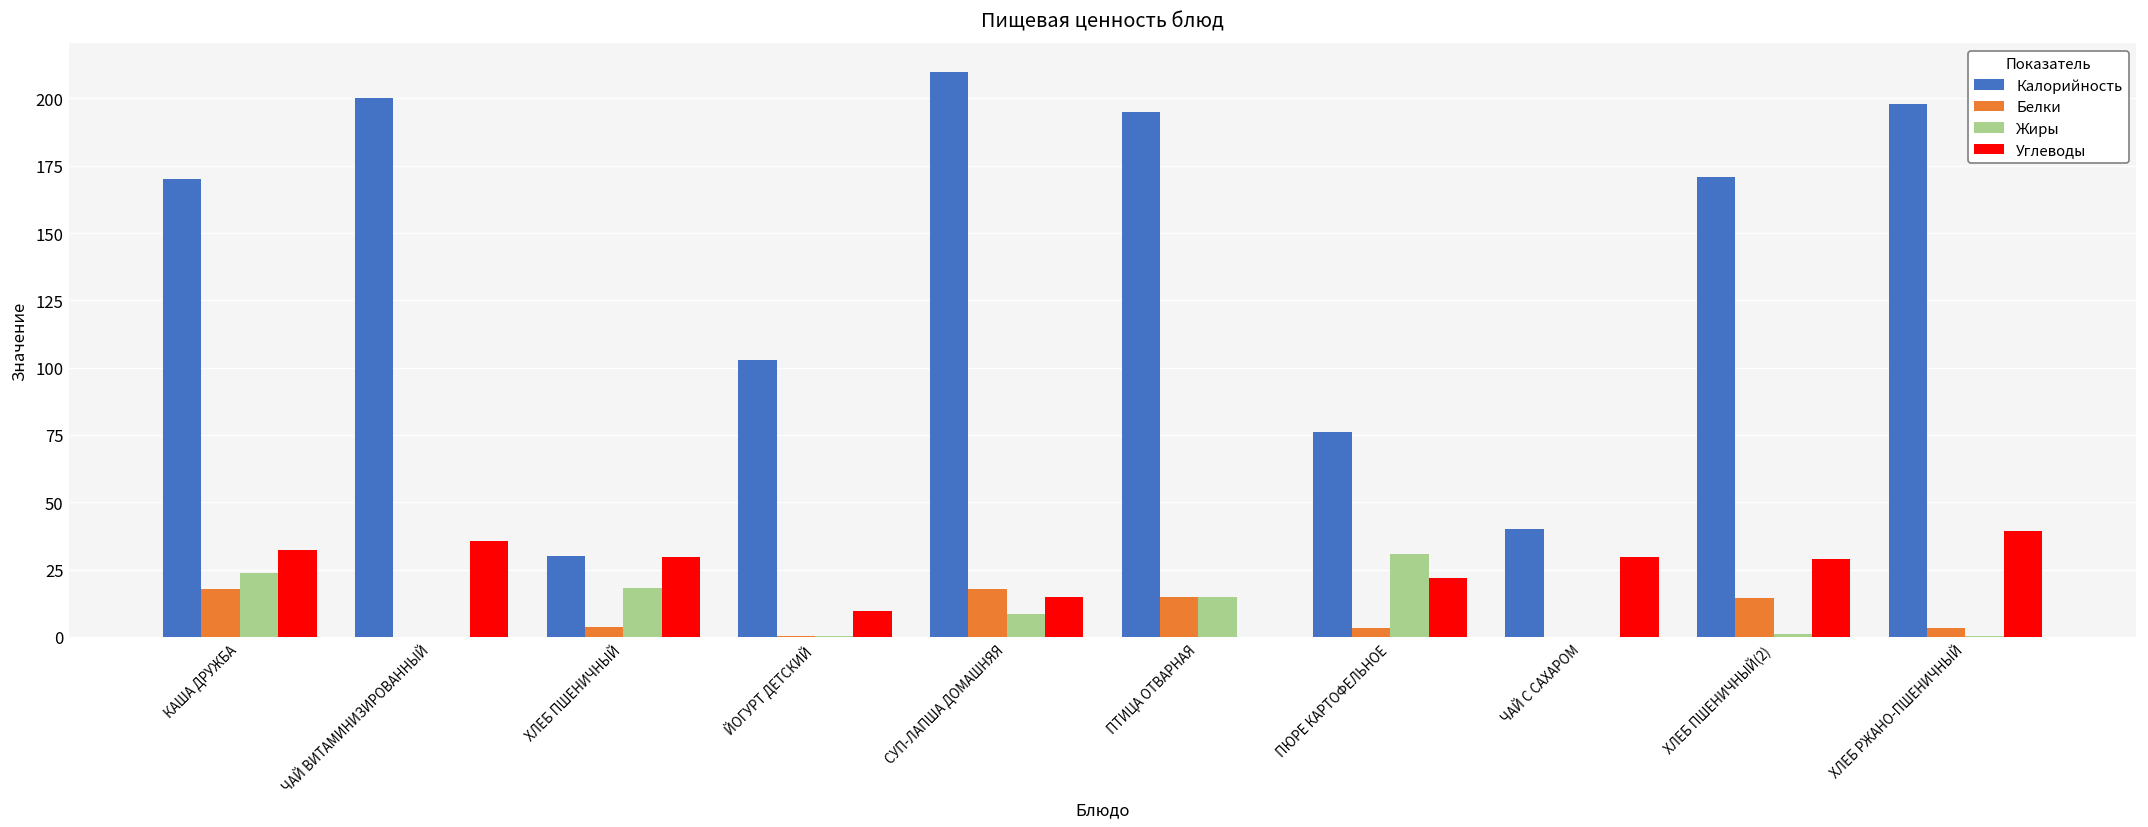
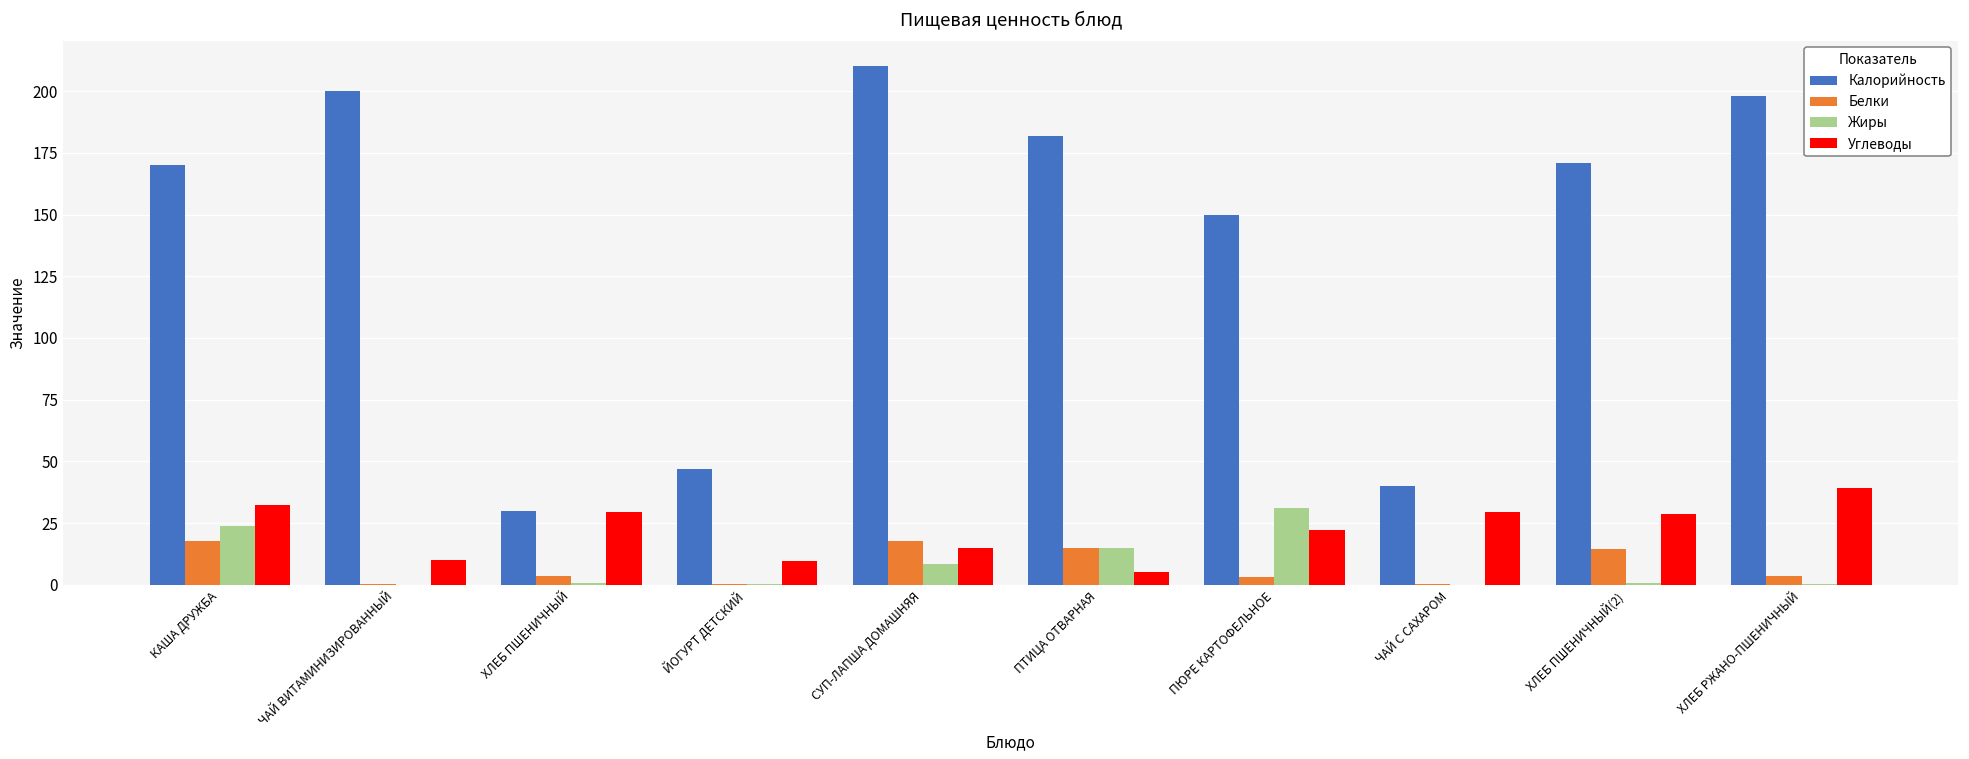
Углеводы, ЧАЙ ВИТАМИНИЗИРОВАННЫЙ: 36 -> 10
Жиры, ХЛЕБ ПШЕНИЧНЫЙ: 18 -> 1
Калорийность, ЙОГУРТ ДЕТСКИЙ: 103 -> 47
Калорийность, ПТИЦА ОТВАРНАЯ: 195 -> 182
Углеводы, ПТИЦА ОТВАРНАЯ: 0 -> 5
Калорийность, ПЮРЕ КАРТОФЕЛЬНОЕ: 76 -> 150
